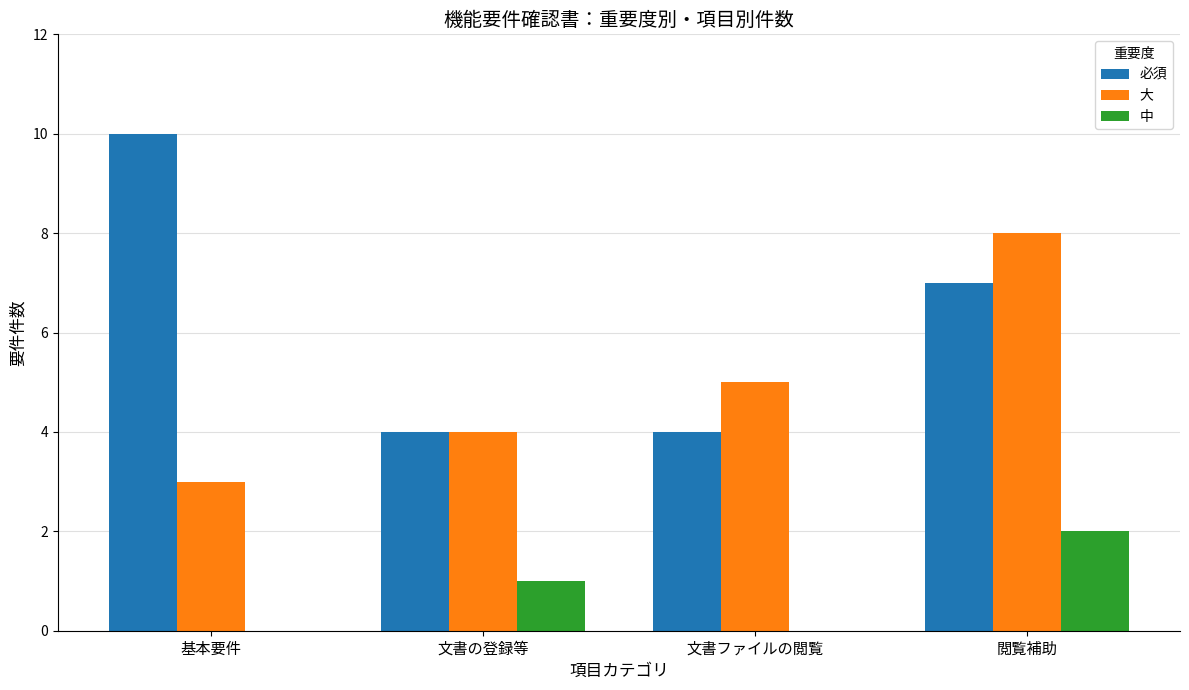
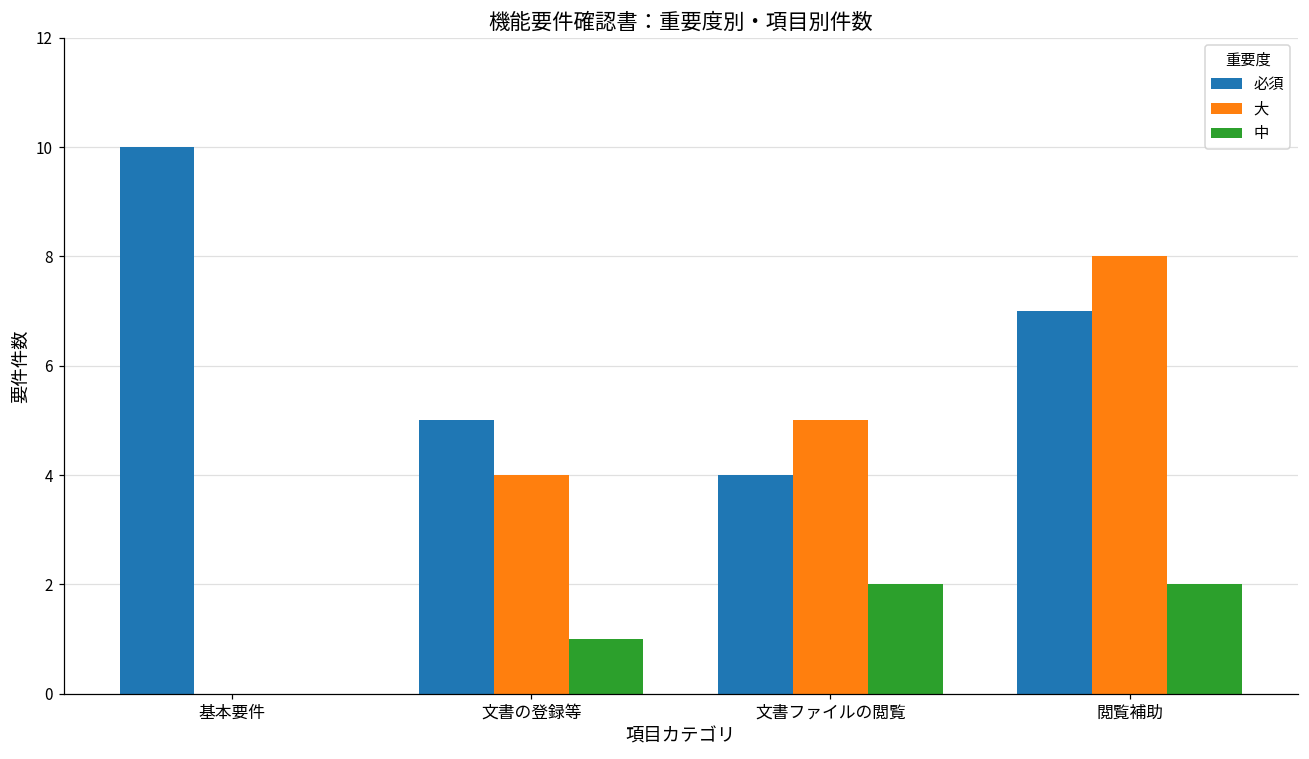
大, 基本要件: 3 -> 0
必須, 文書の登録等: 4 -> 5
中, 文書ファイルの閲覧: 0 -> 2
